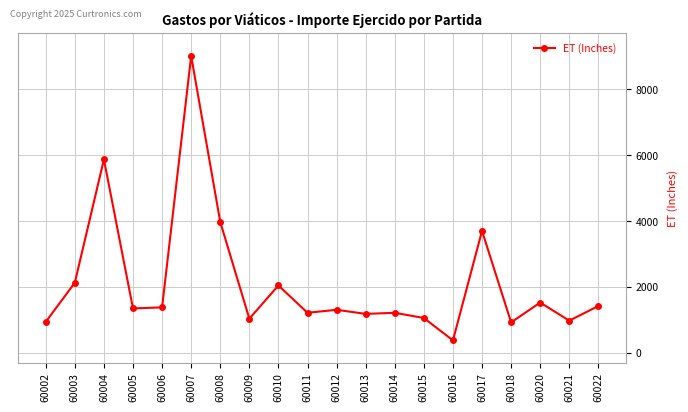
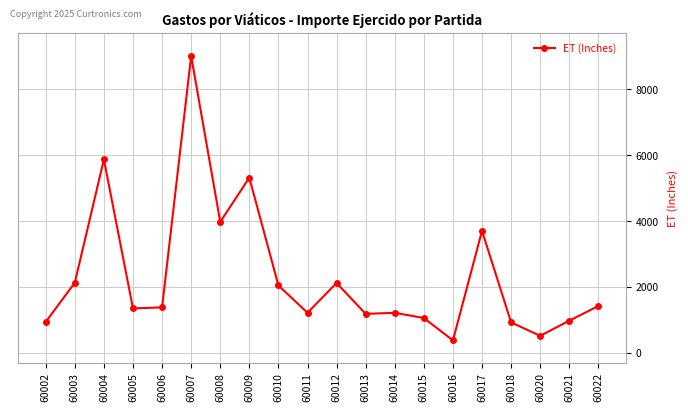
60009: 1000 -> 5300
60012: 1300 -> 2100
60020: 1500 -> 500
